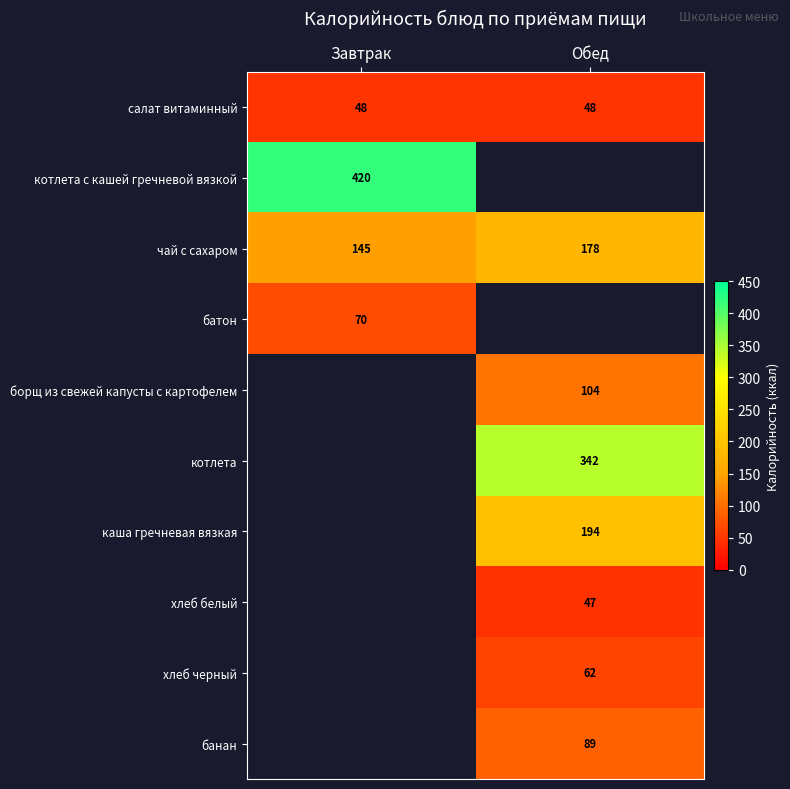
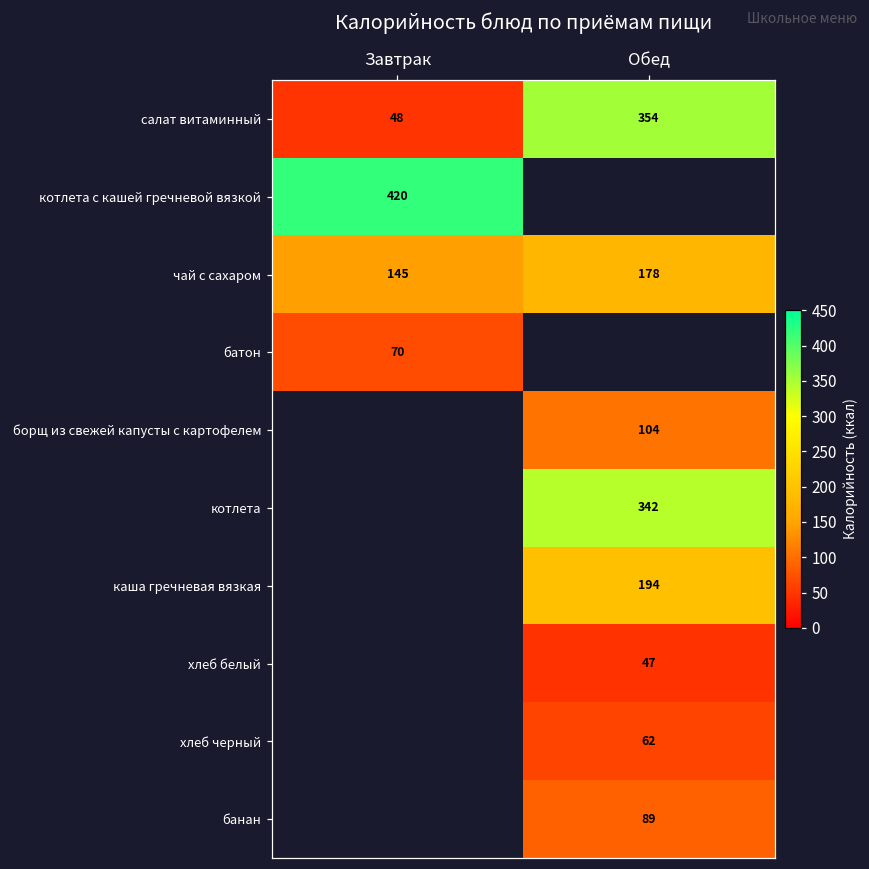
салат витаминный, Обед: 48 -> 354
